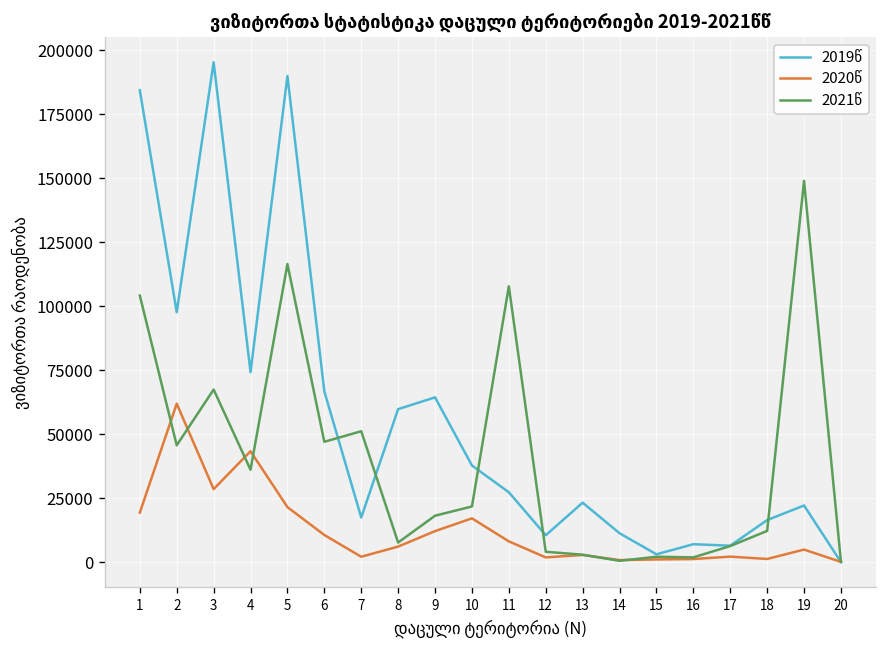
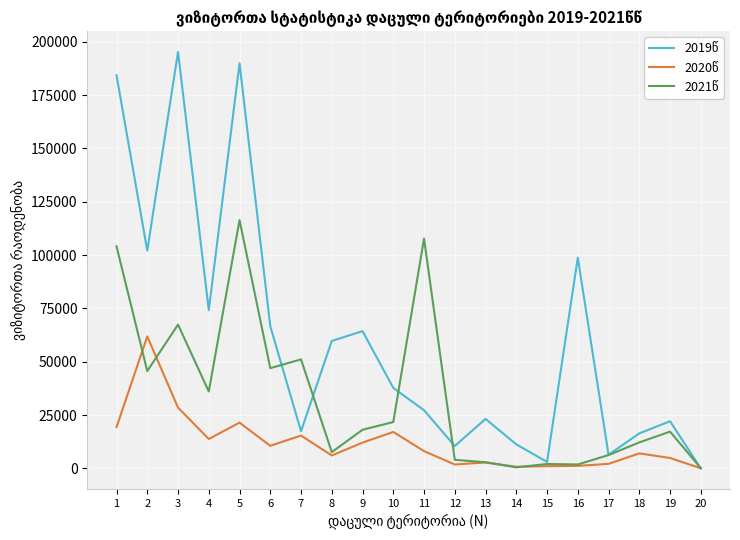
2019წ, 2: 98000 -> 102000
2020წ, 4: 43000 -> 14000
2020წ, 7: 2000 -> 15000
2019წ, 16: 7000 -> 99000
2020წ, 18: 1000 -> 7000
2021წ, 19: 149000 -> 17000
